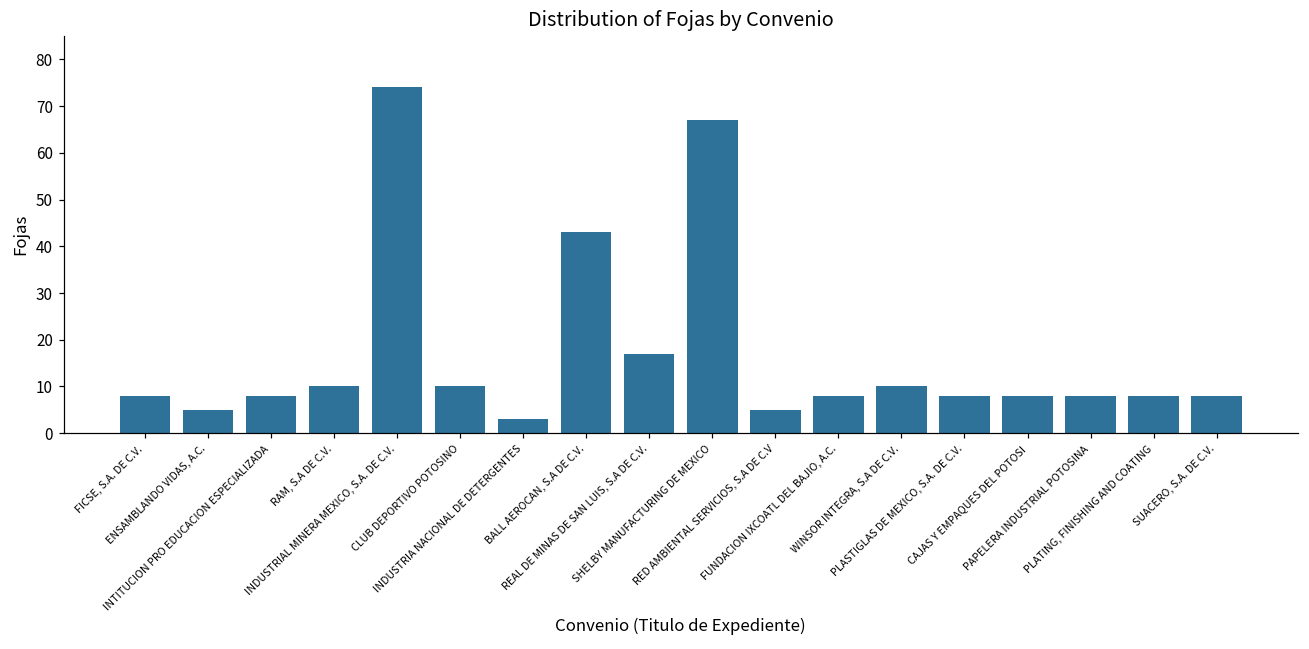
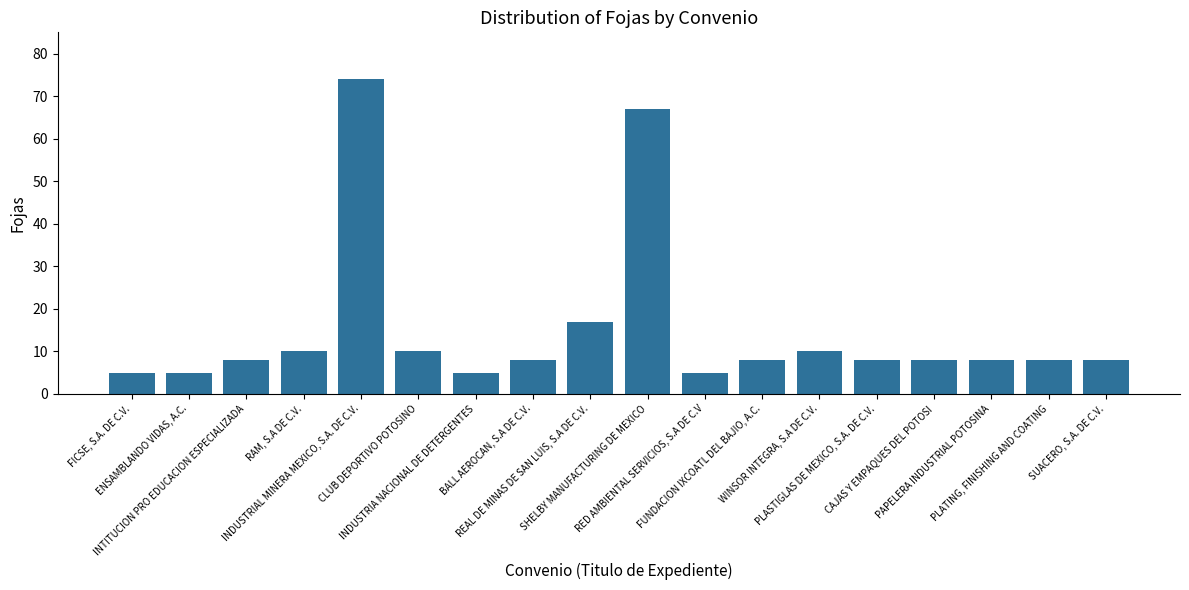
FICSE, S.A. DE C.V.: 8 -> 5
INDUSTRIA NACIONAL DE DETERGENTES: 3 -> 5
BALL AEROCAN, S.A DE C.V.: 43 -> 8
